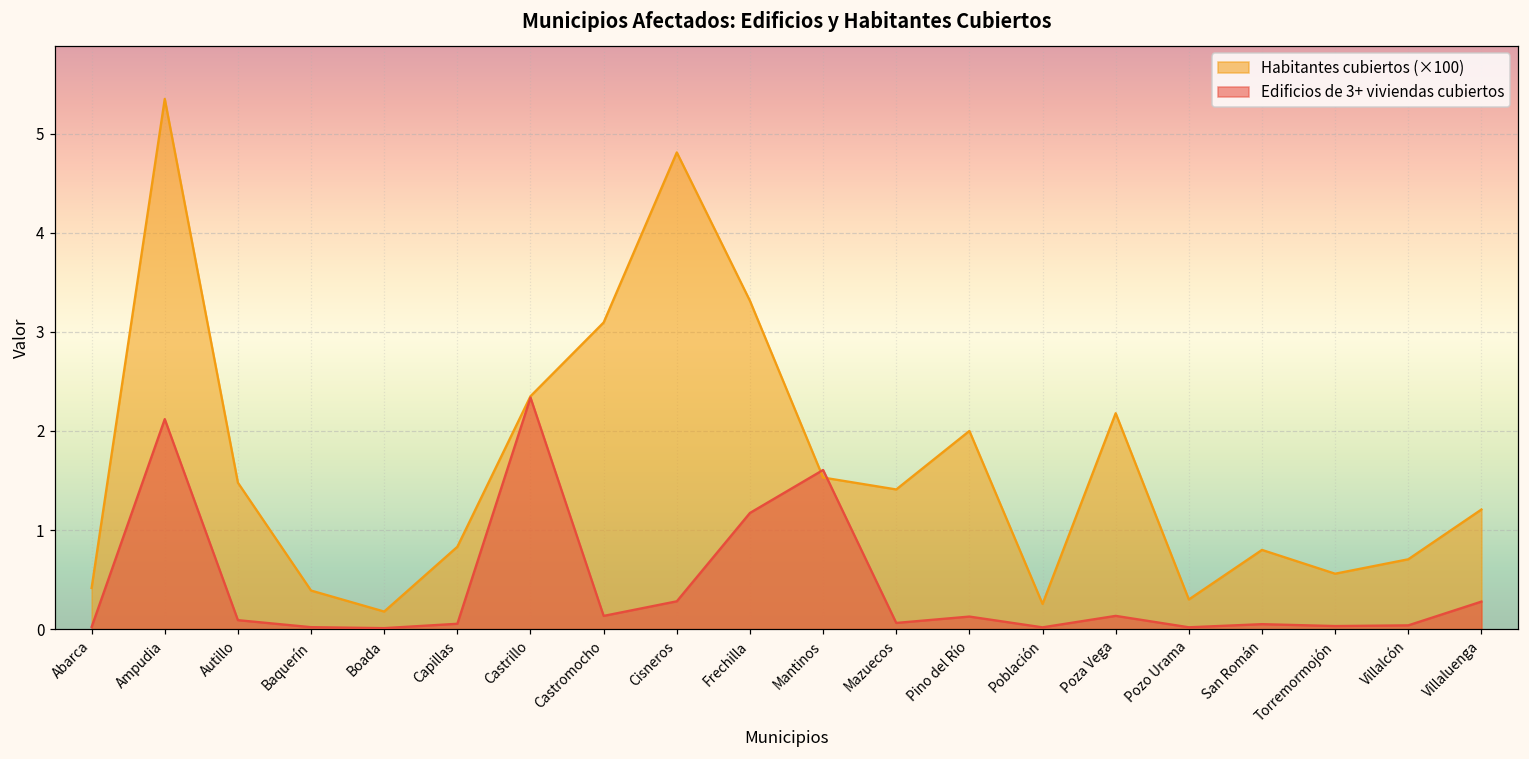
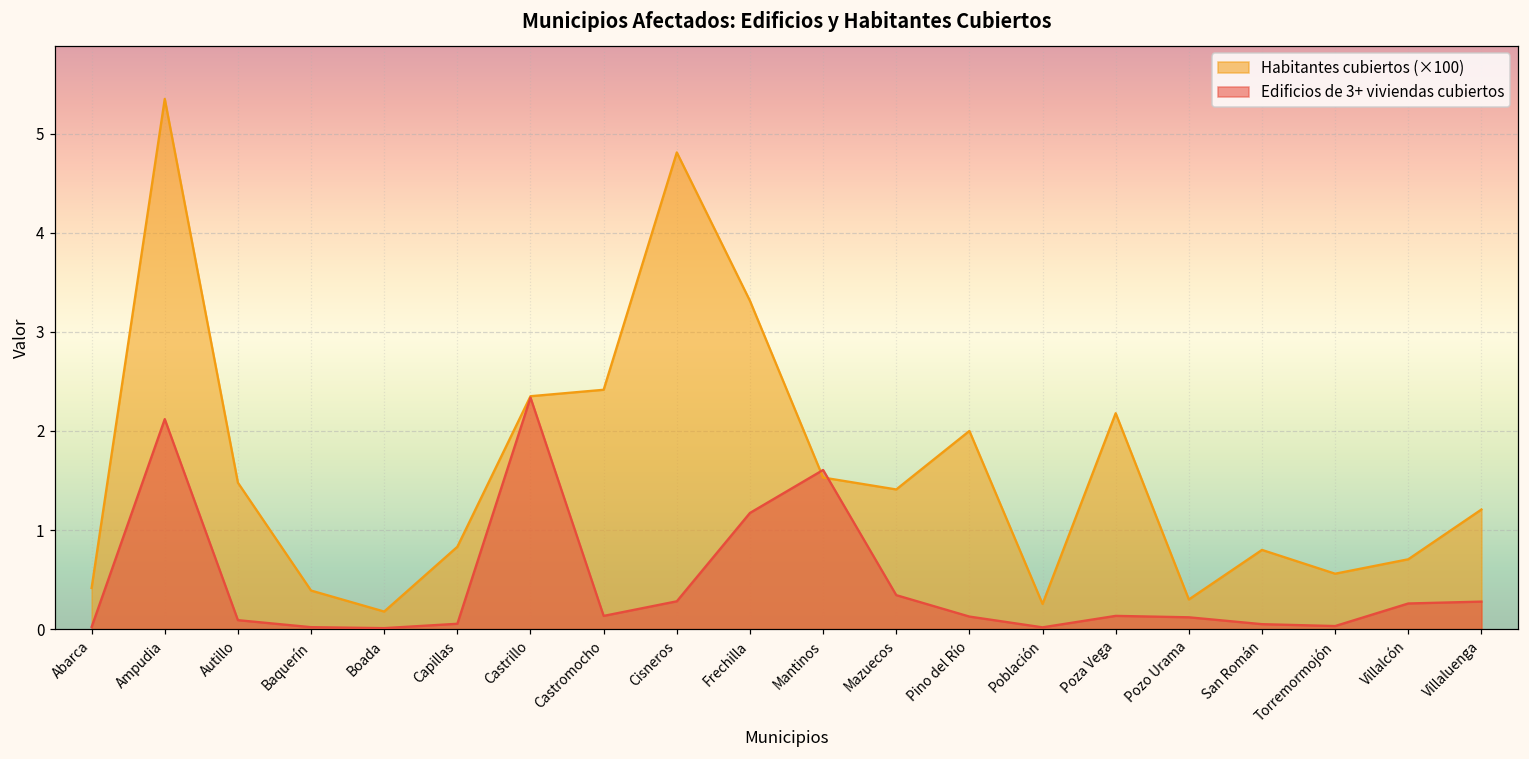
Habitantes cubiertos (×100), Castromocho: 3.1 -> 2.4
Edificios de 3+ viviendas cubiertos, Mazuecos: 0.1 -> 0.3
Edificios de 3+ viviendas cubiertos, Pozo Urama: 0.0 -> 0.1
Edificios de 3+ viviendas cubiertos, Villalcón: 0.0 -> 0.3
